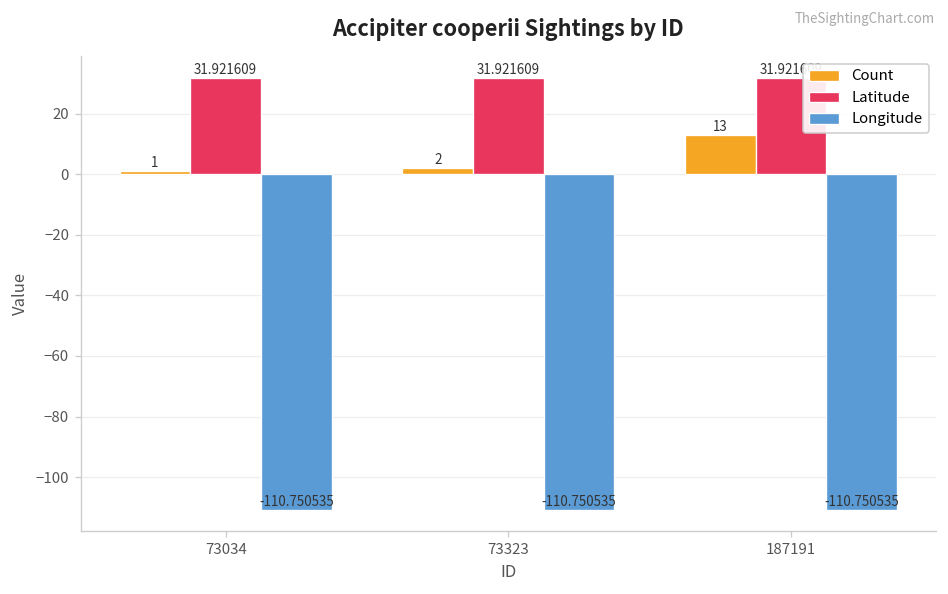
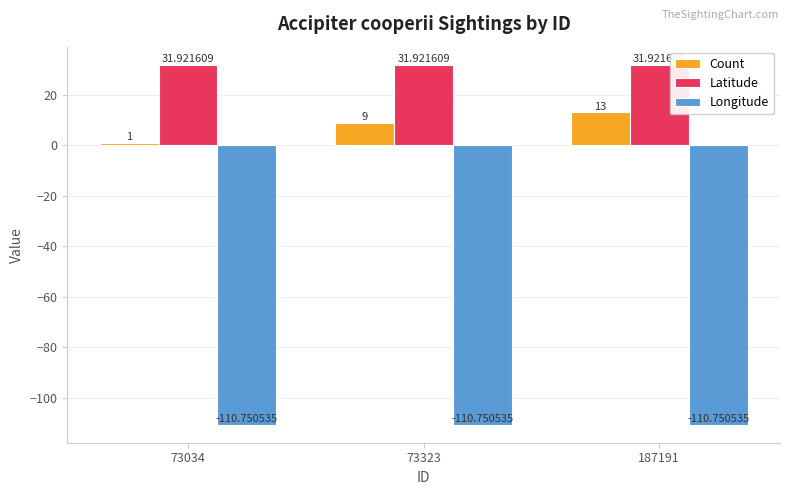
Count, 73323: 2 -> 9
